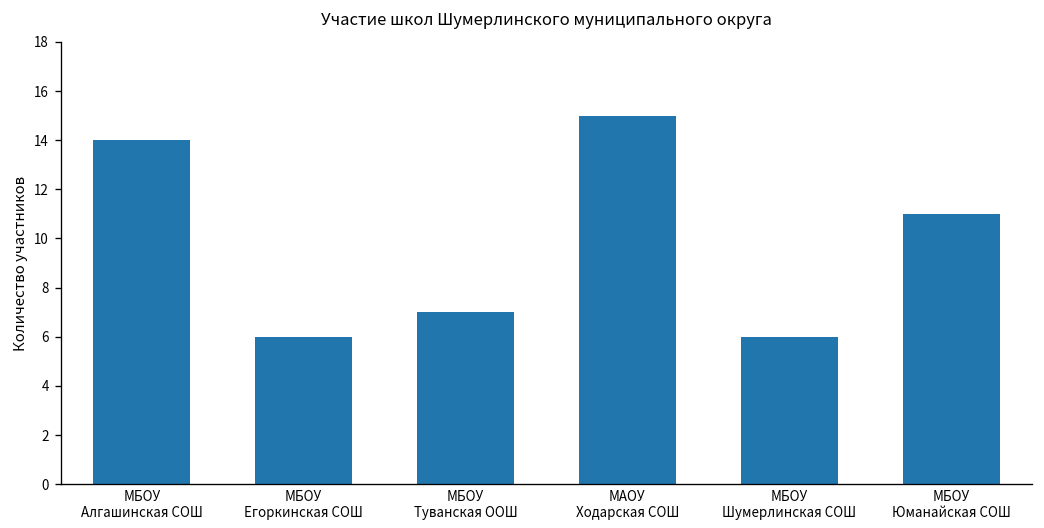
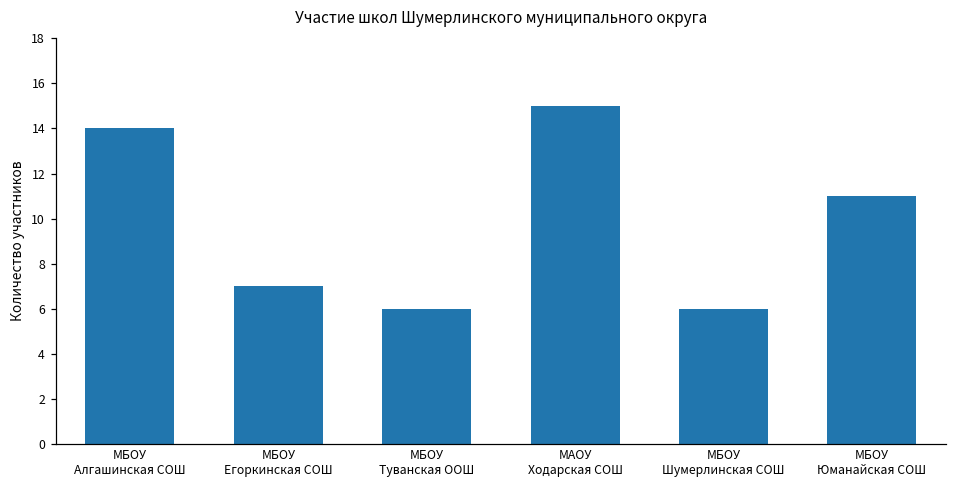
МБОУ Егоркинская СОШ: 6 -> 7
МБОУ Туванская ООШ: 7 -> 6
